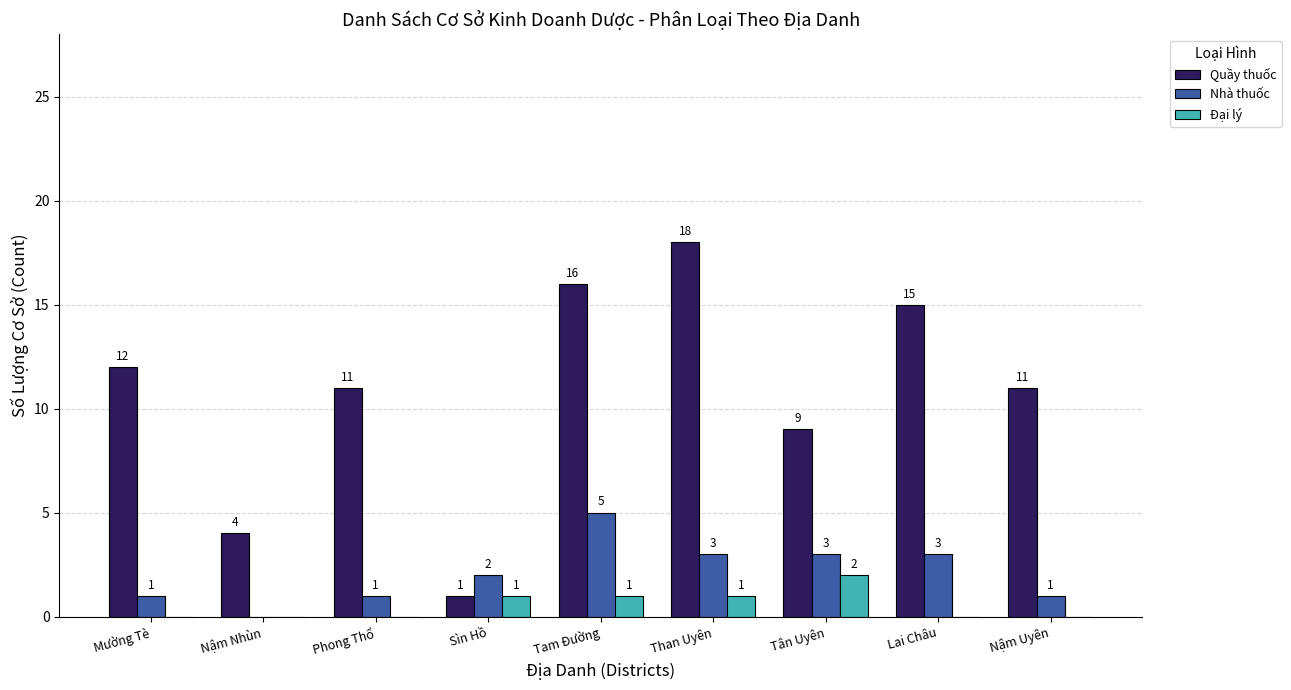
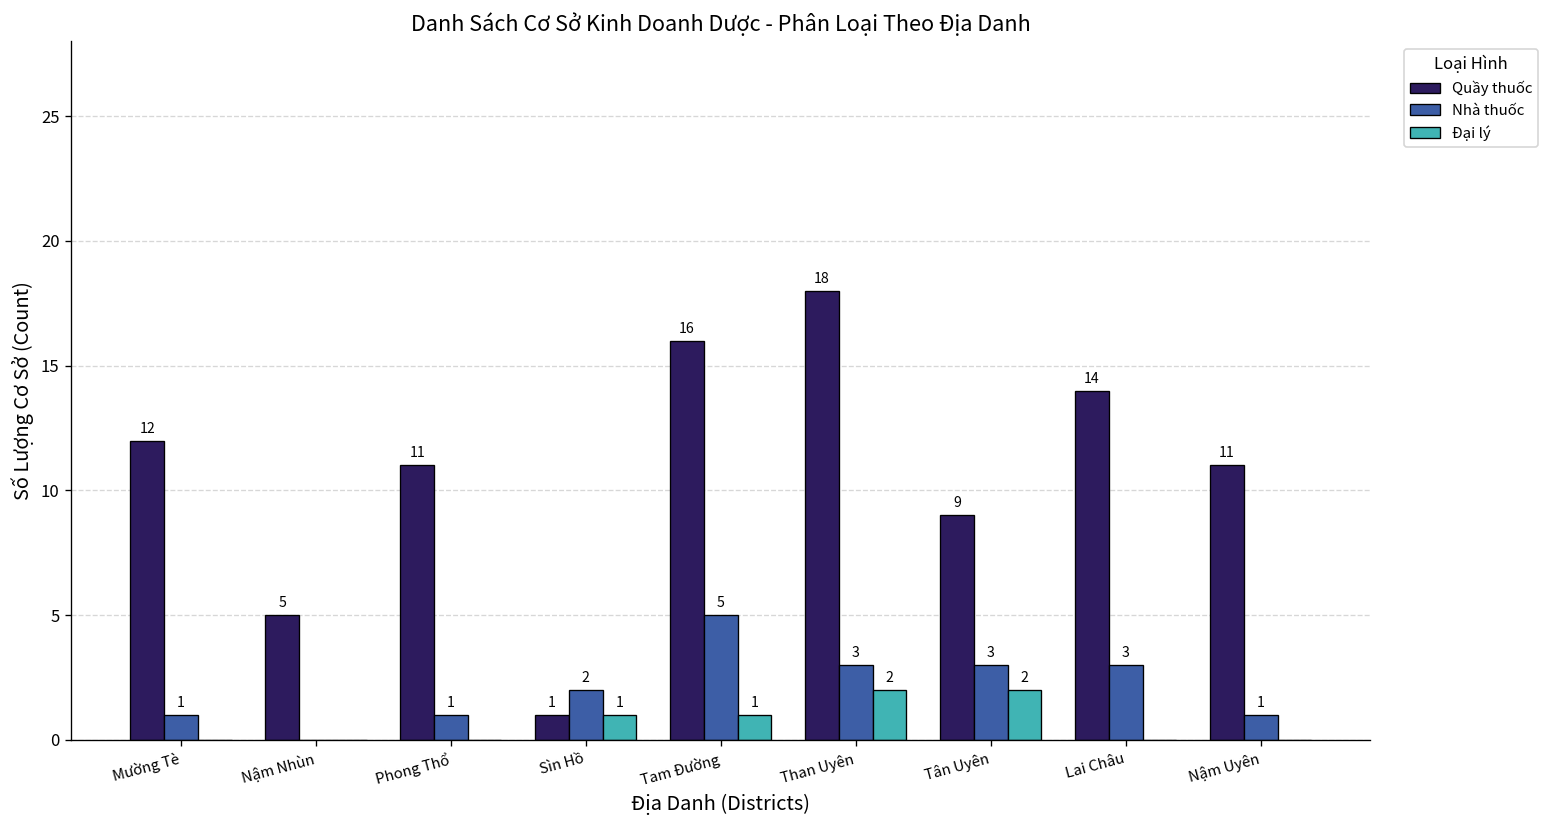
Quầy thuốc, Nậm Nhùn: 4 -> 5
Đại lý, Than Uyên: 1 -> 2
Quầy thuốc, Lai Châu: 15 -> 14
